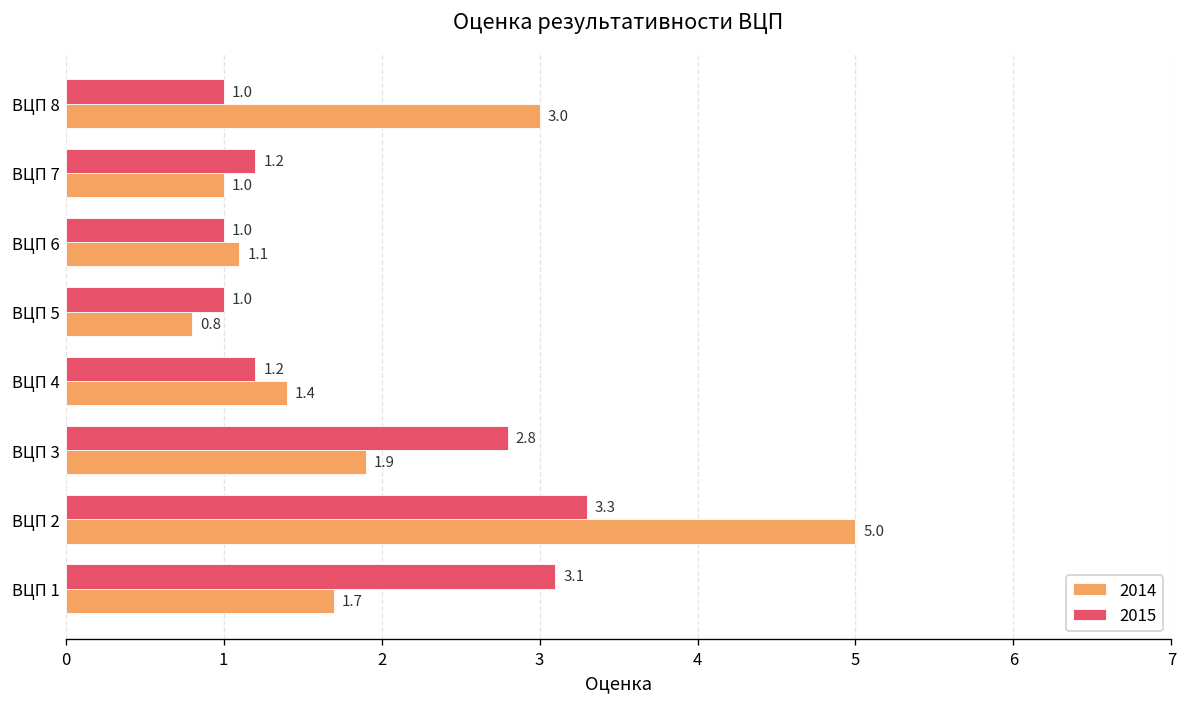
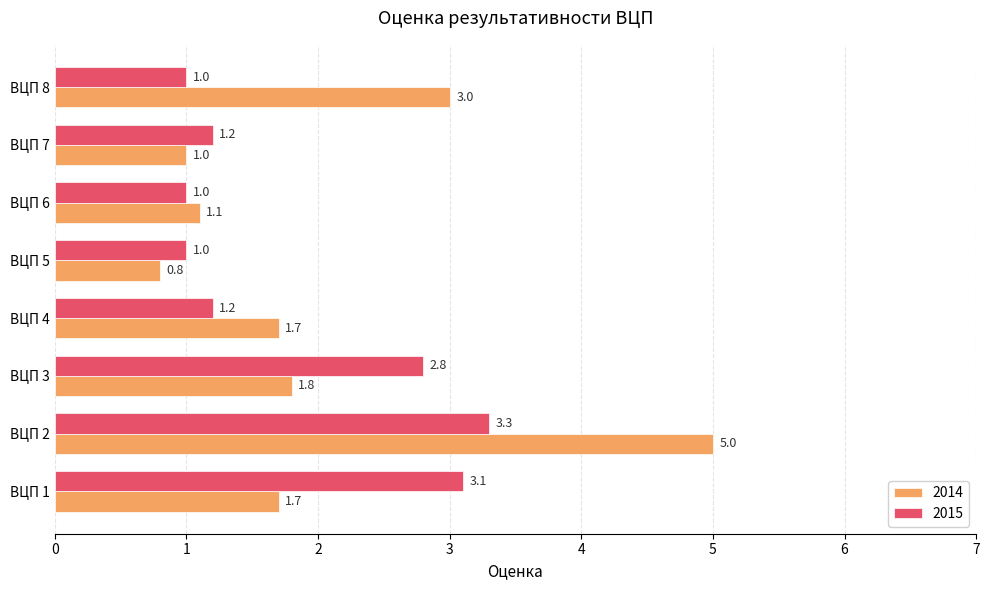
2014, ВЦП 4: 1.4 -> 1.7
2014, ВЦП 3: 1.9 -> 1.8
